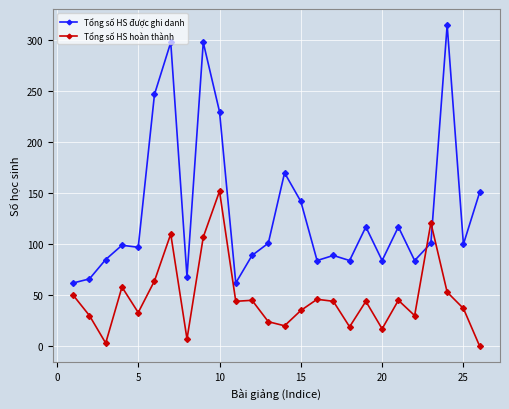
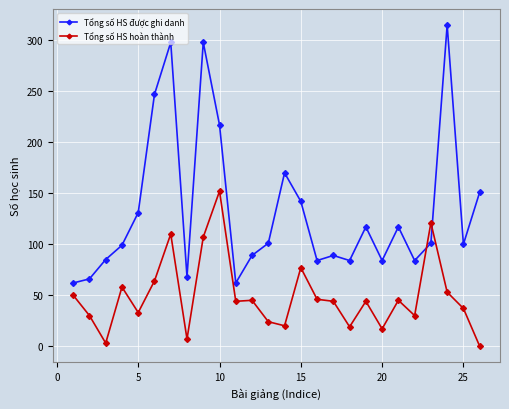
Tổng số HS được ghi danh, 5: 97 -> 131
Tổng số HS được ghi danh, 10: 230 -> 217
Tổng số HS hoàn thành, 15: 35 -> 77
